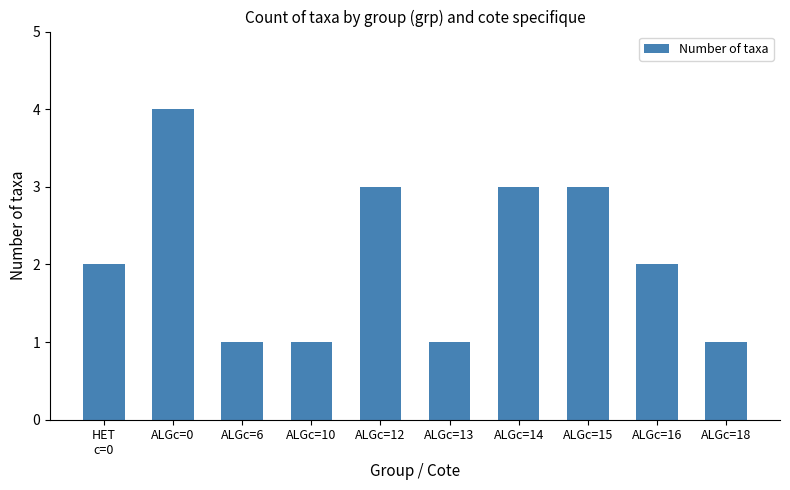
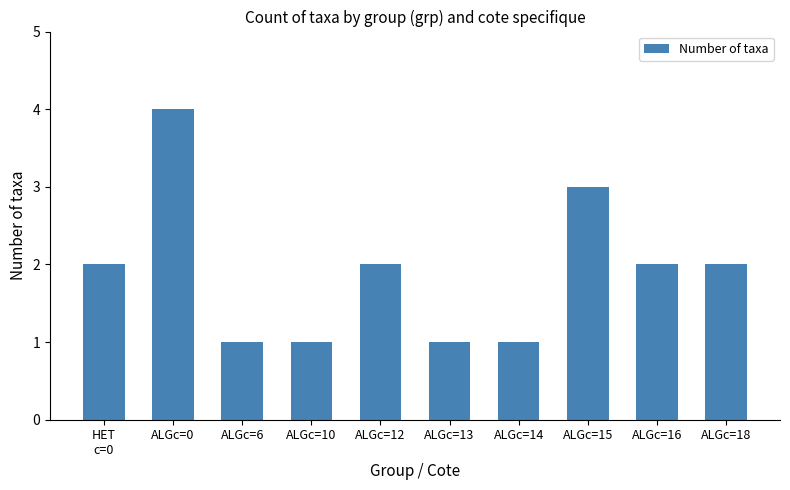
ALGc=12: 3 -> 2
ALGc=14: 3 -> 1
ALGc=18: 1 -> 2
